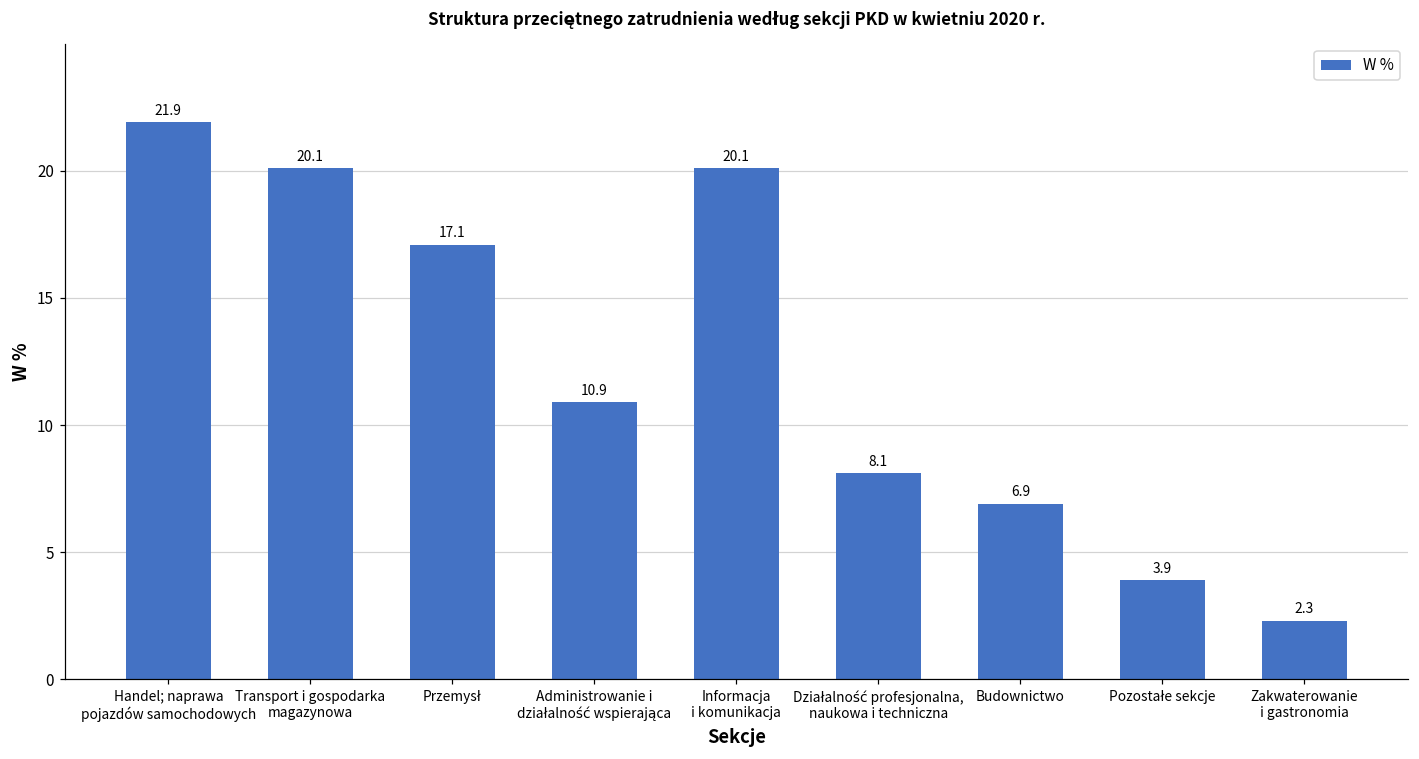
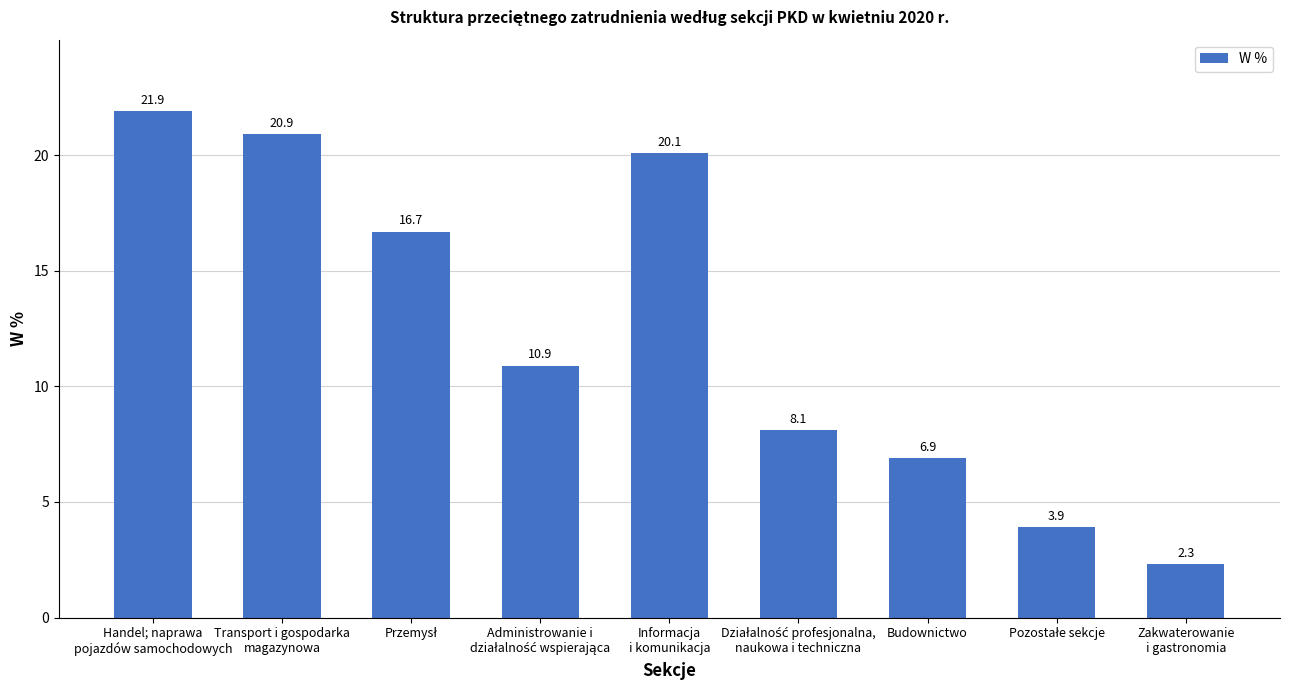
Transport i gospodarka magazynowa: 20.1 -> 20.9
Przemysł: 17.1 -> 16.7
